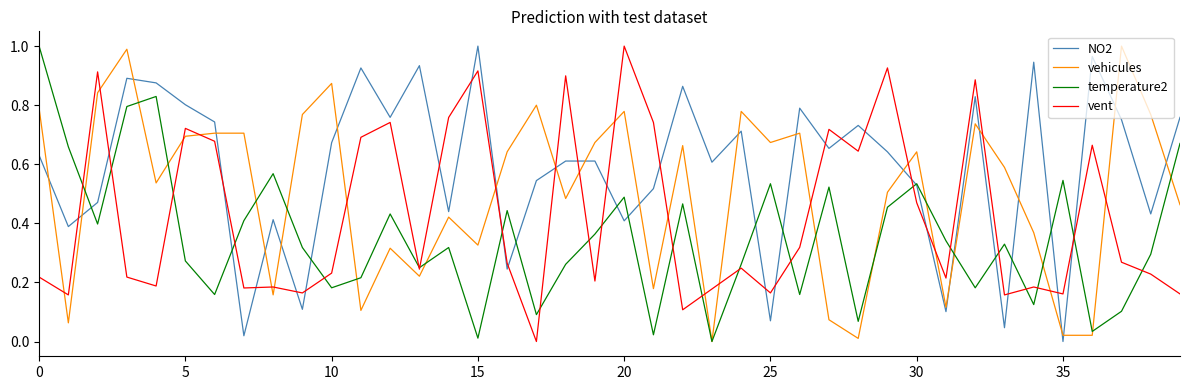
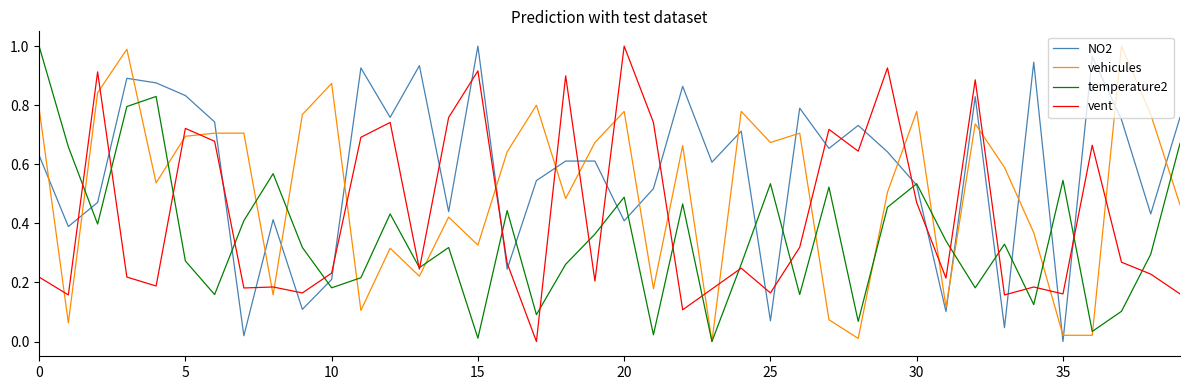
NO2, 5: 0.80 -> 0.83
NO2, 10: 0.67 -> 0.21
vehicules, 30: 0.64 -> 0.78
